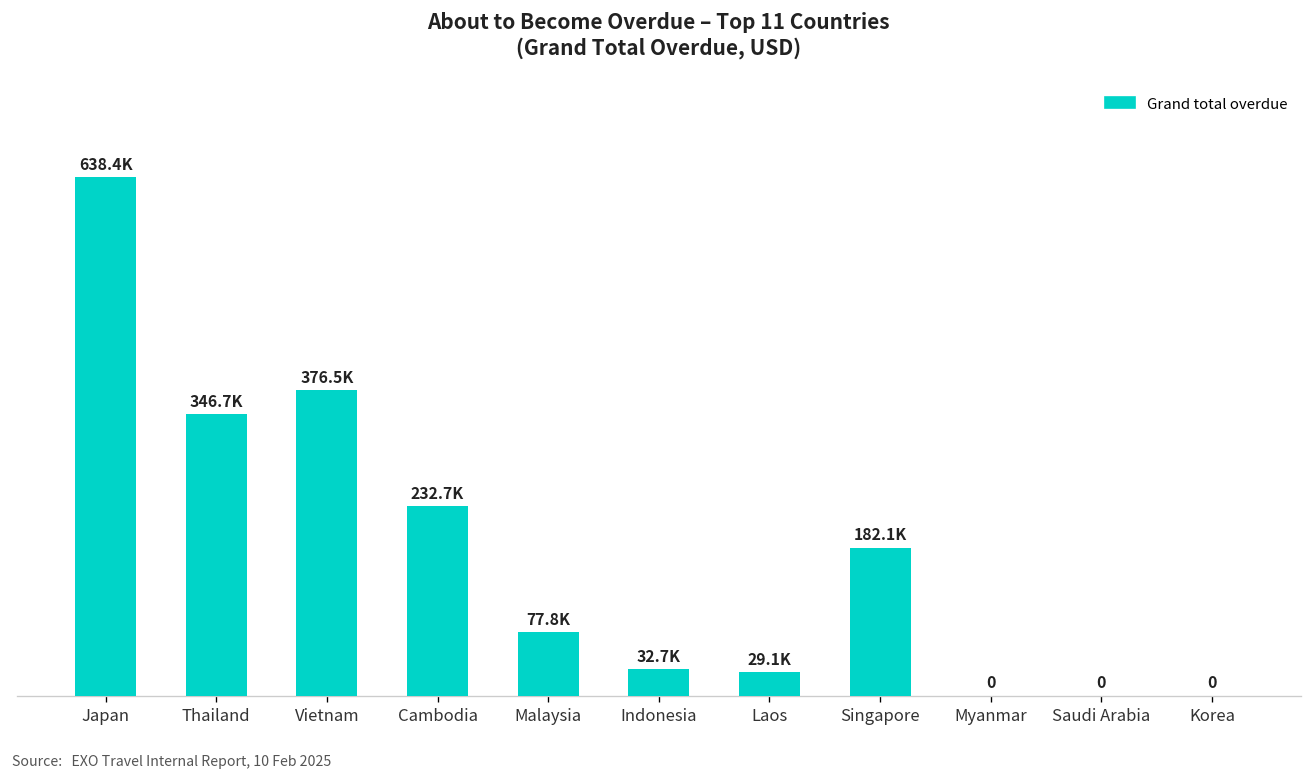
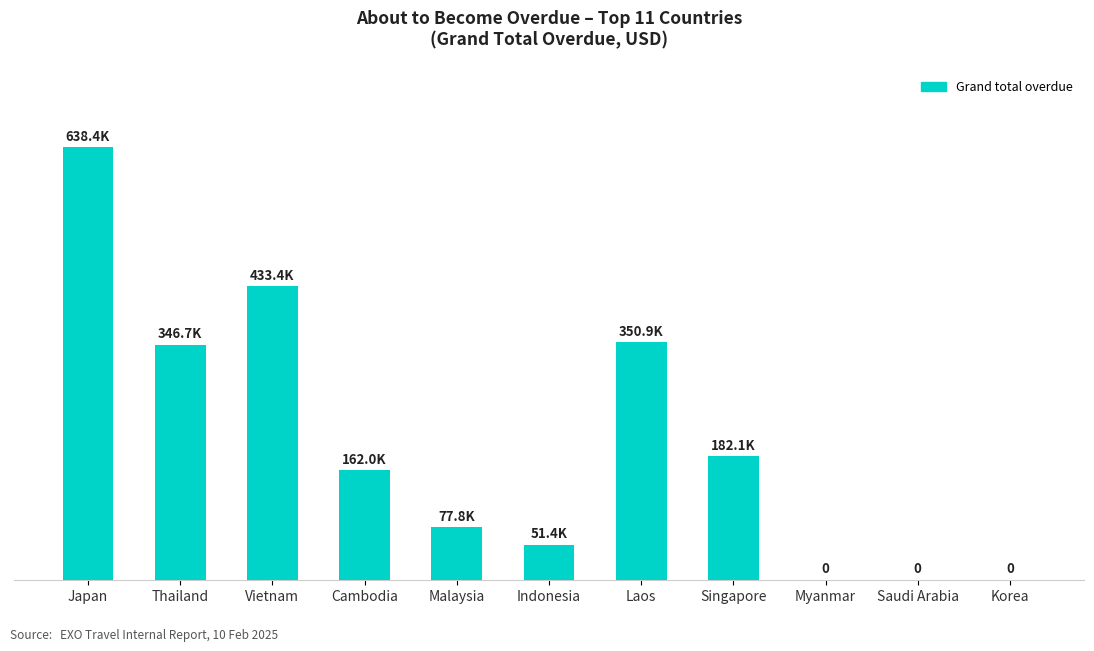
Vietnam: 376.5K -> 433.4K
Cambodia: 232.7K -> 162.0K
Indonesia: 32.7K -> 51.4K
Laos: 29.1K -> 350.9K
